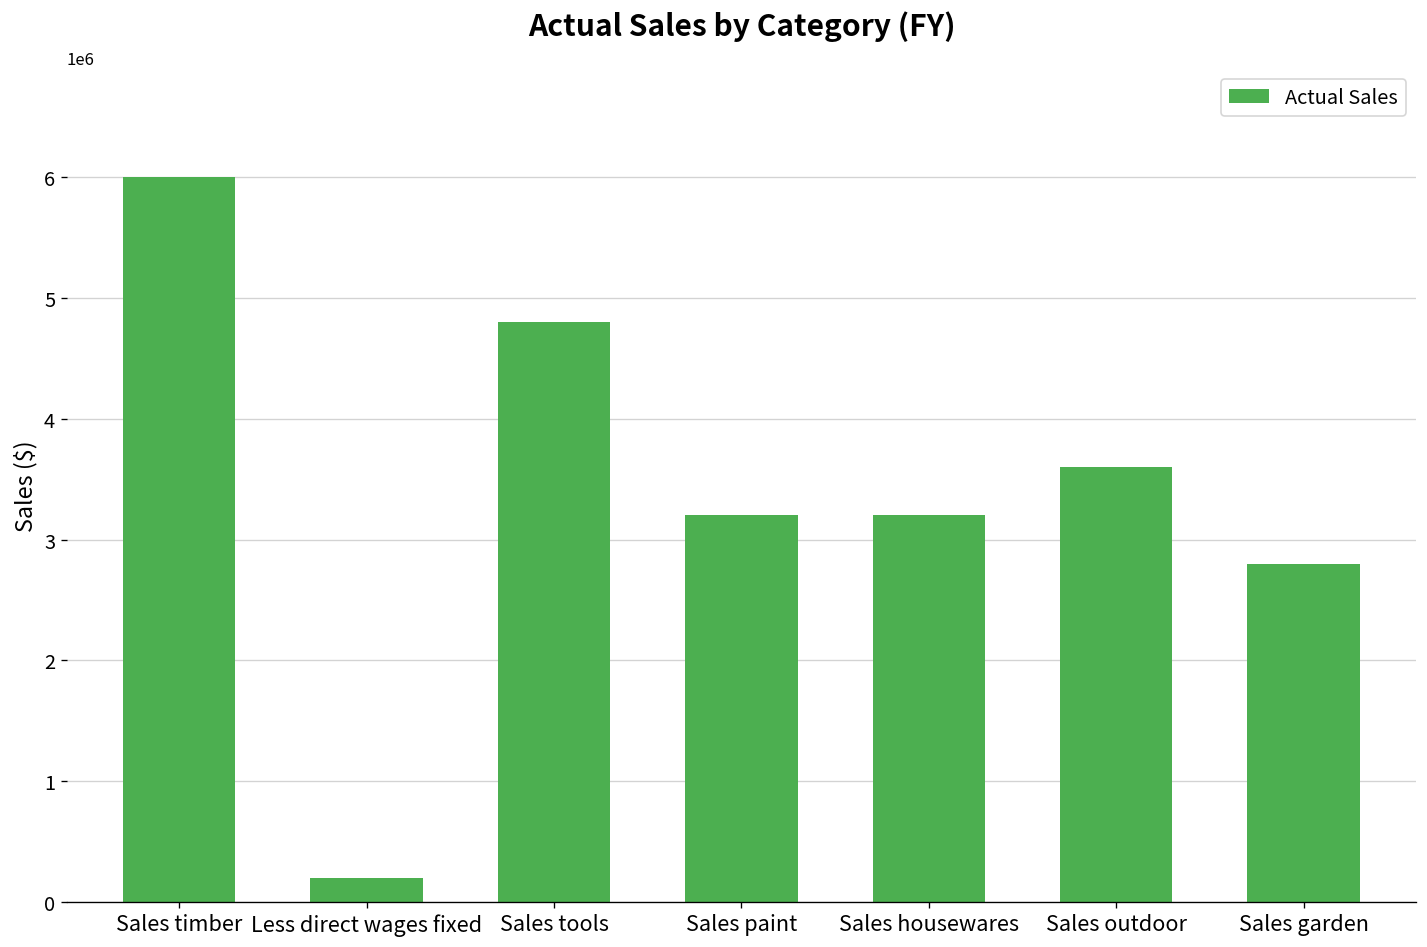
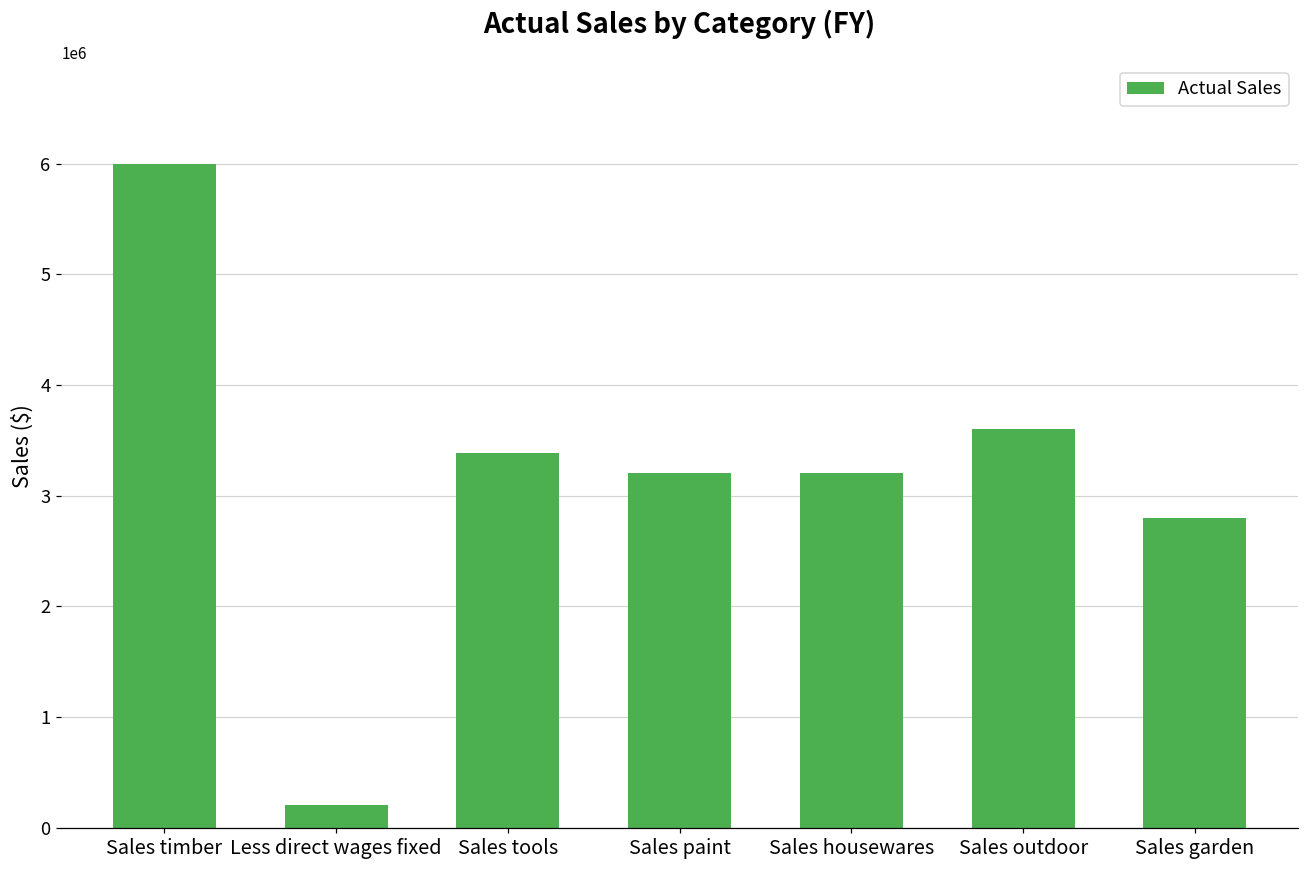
Sales tools: 4800000 -> 3390000
